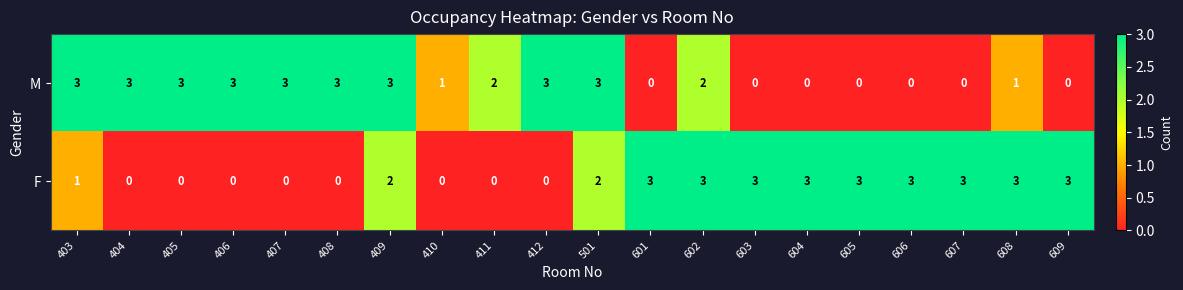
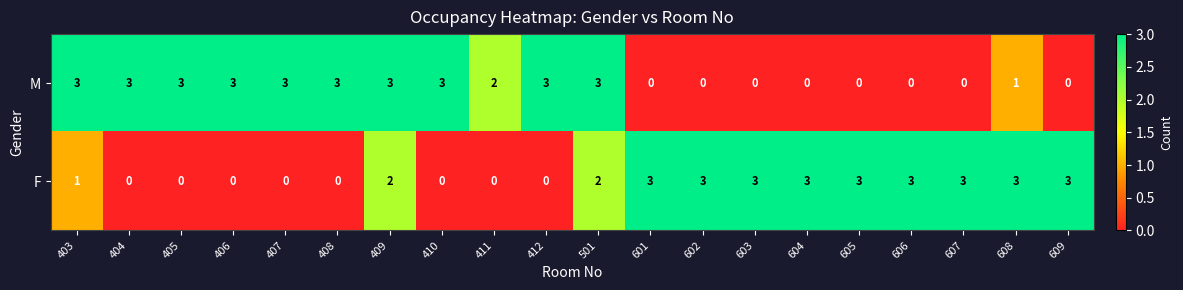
M, 410: 1 -> 3
M, 602: 2 -> 0
